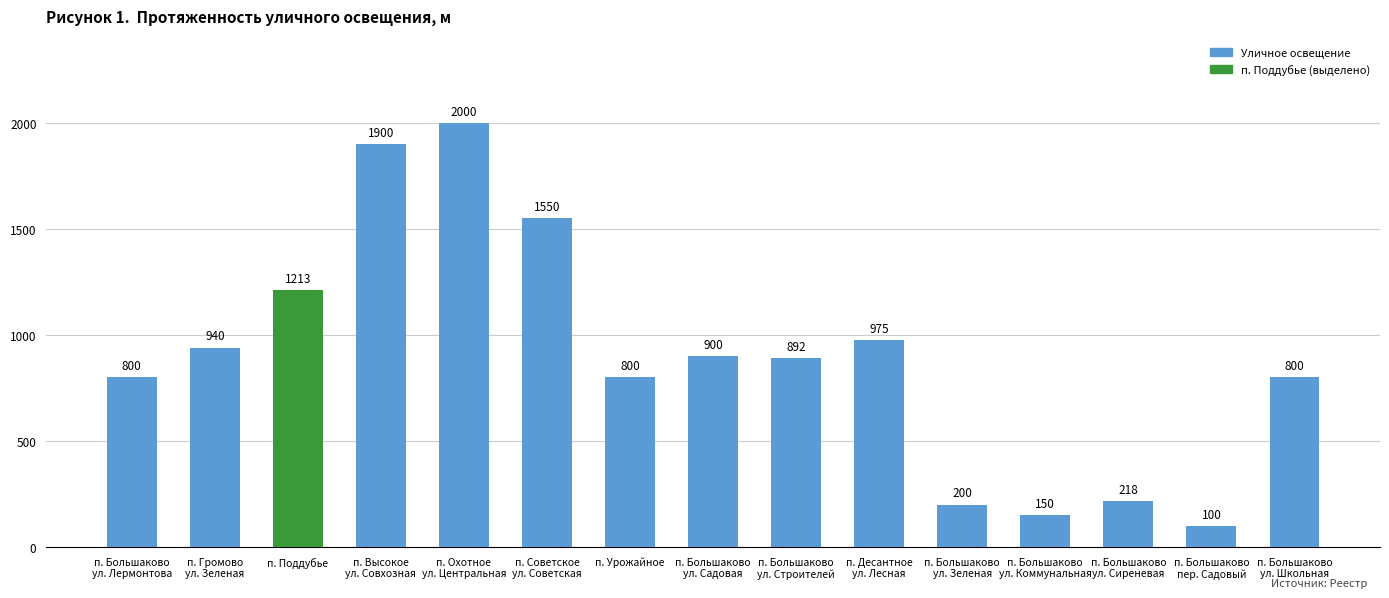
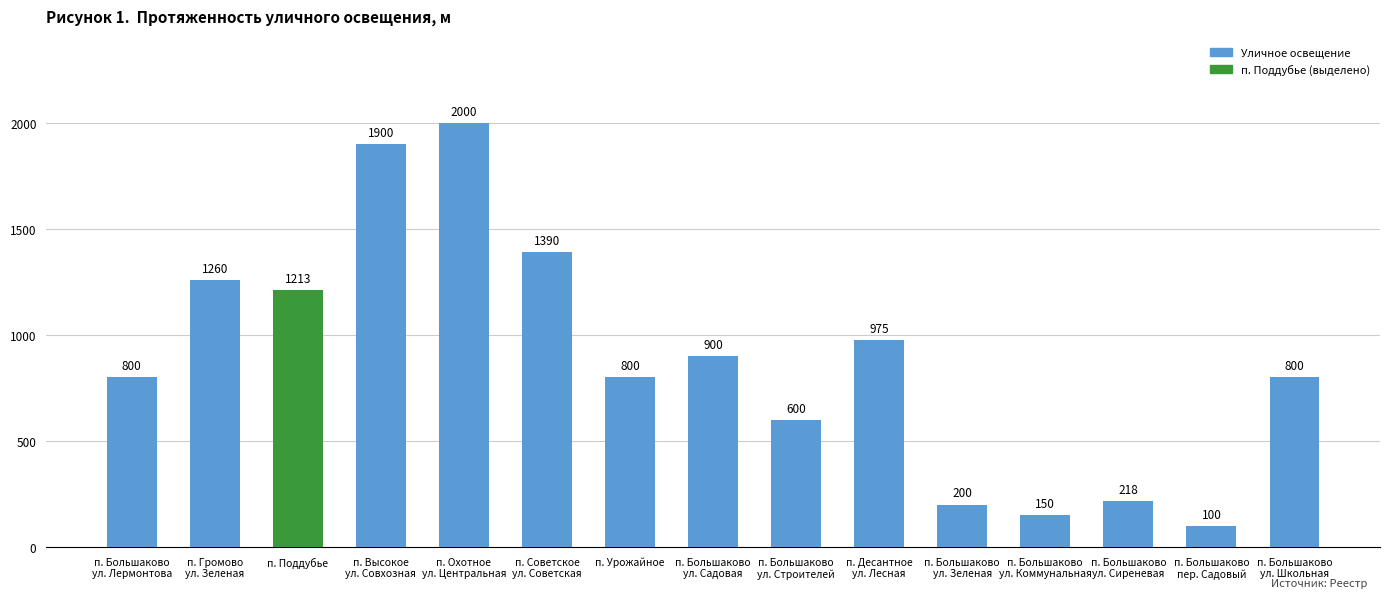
п. Громово ул. Зеленая: 940 -> 1260
п. Советское ул. Советская: 1550 -> 1390
п. Большаково ул. Строителей: 892 -> 600
